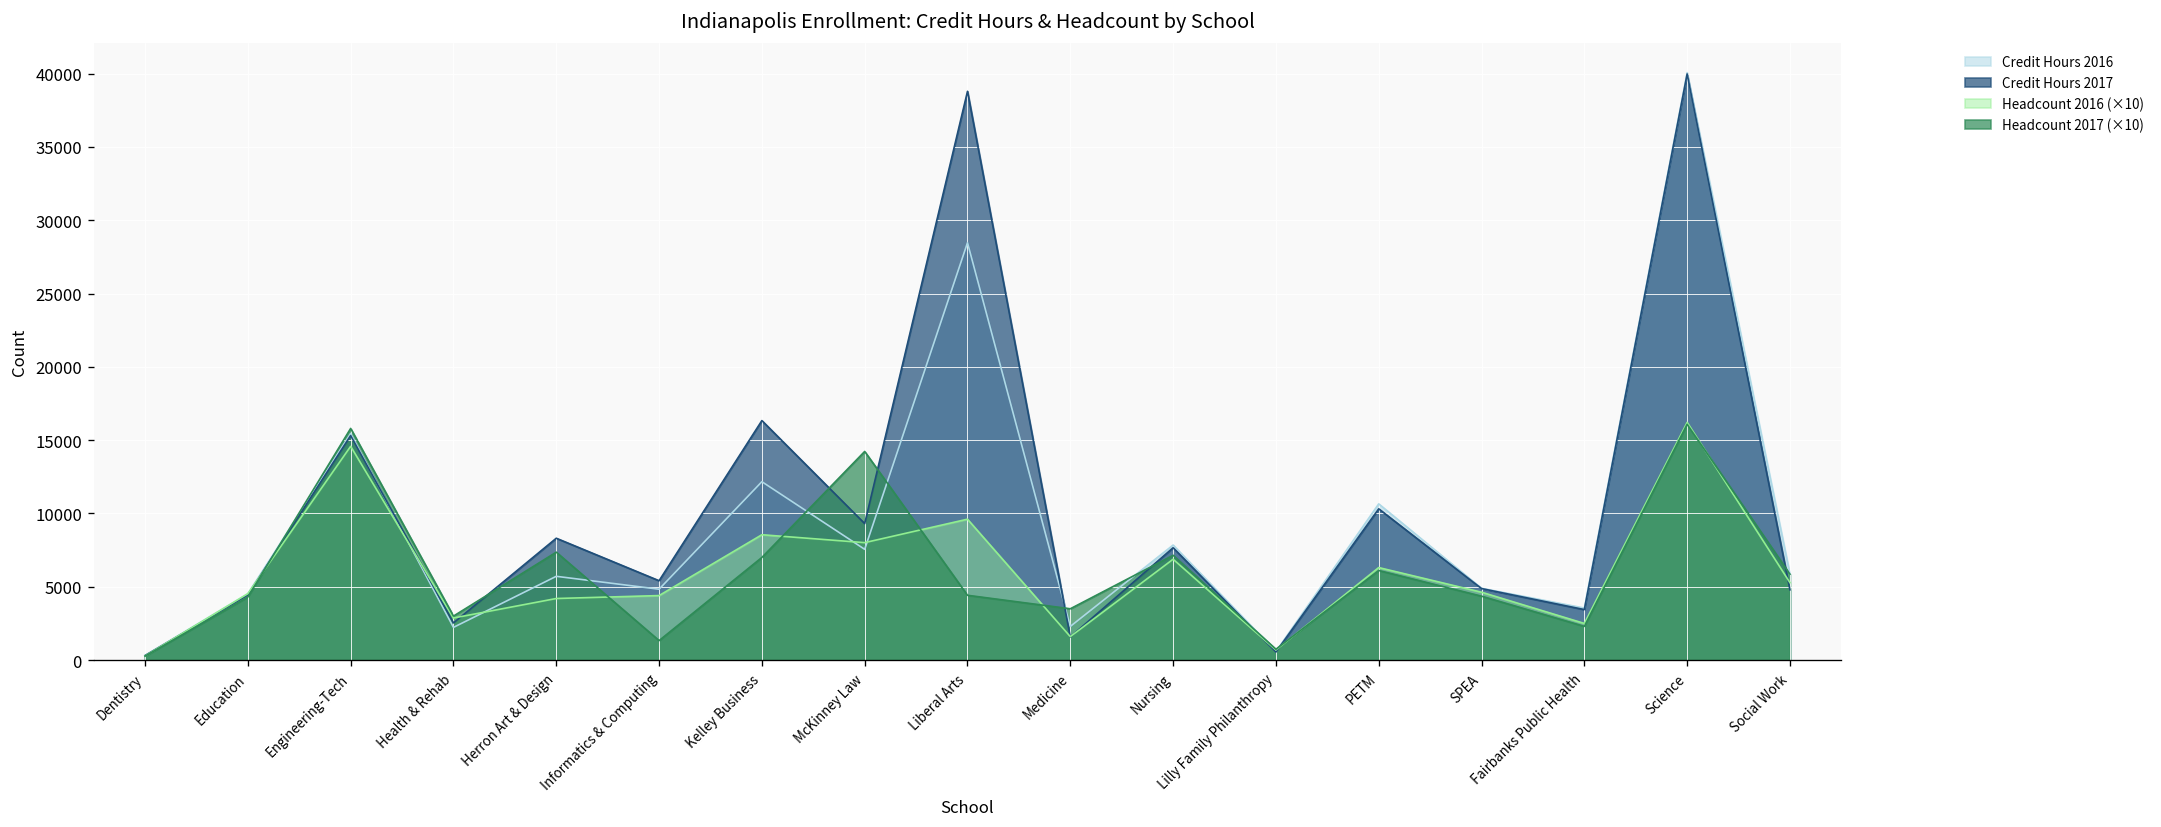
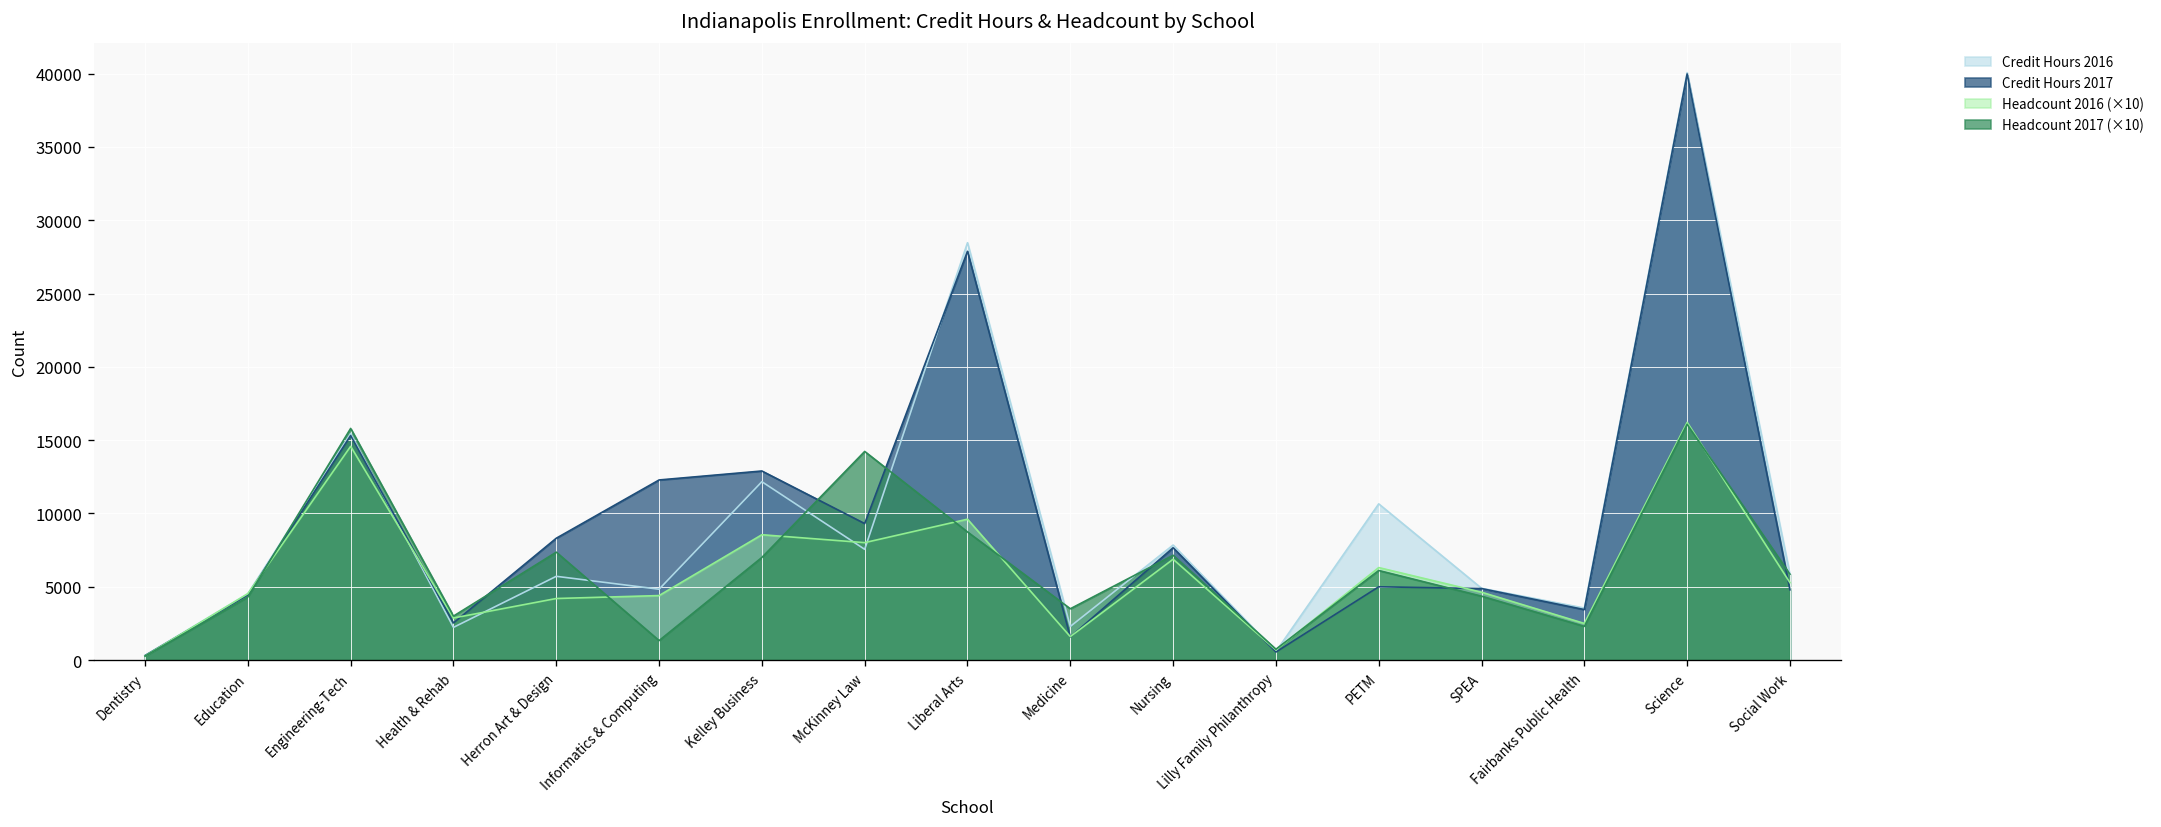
Credit Hours 2017, Informatics & Computing: 5400 -> 12300
Credit Hours 2017, Kelley Business: 16300 -> 12900
Credit Hours 2017, Liberal Arts: 38800 -> 27900
Headcount 2017 (×10), Liberal Arts: 4400 -> 8700
Credit Hours 2017, PETM: 10300 -> 5000
